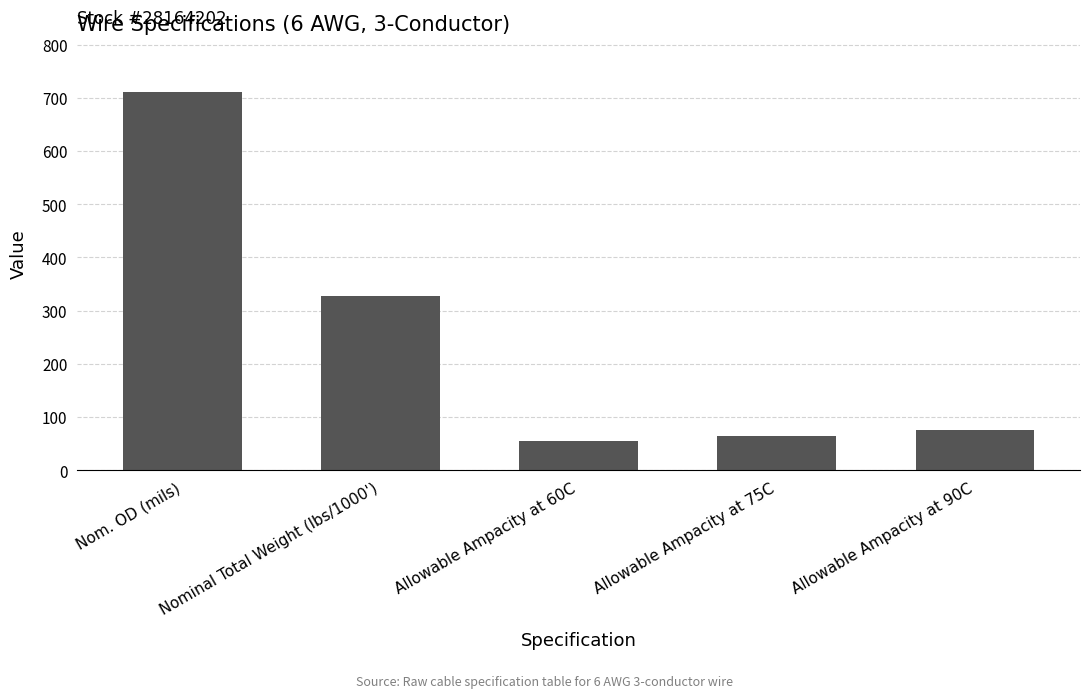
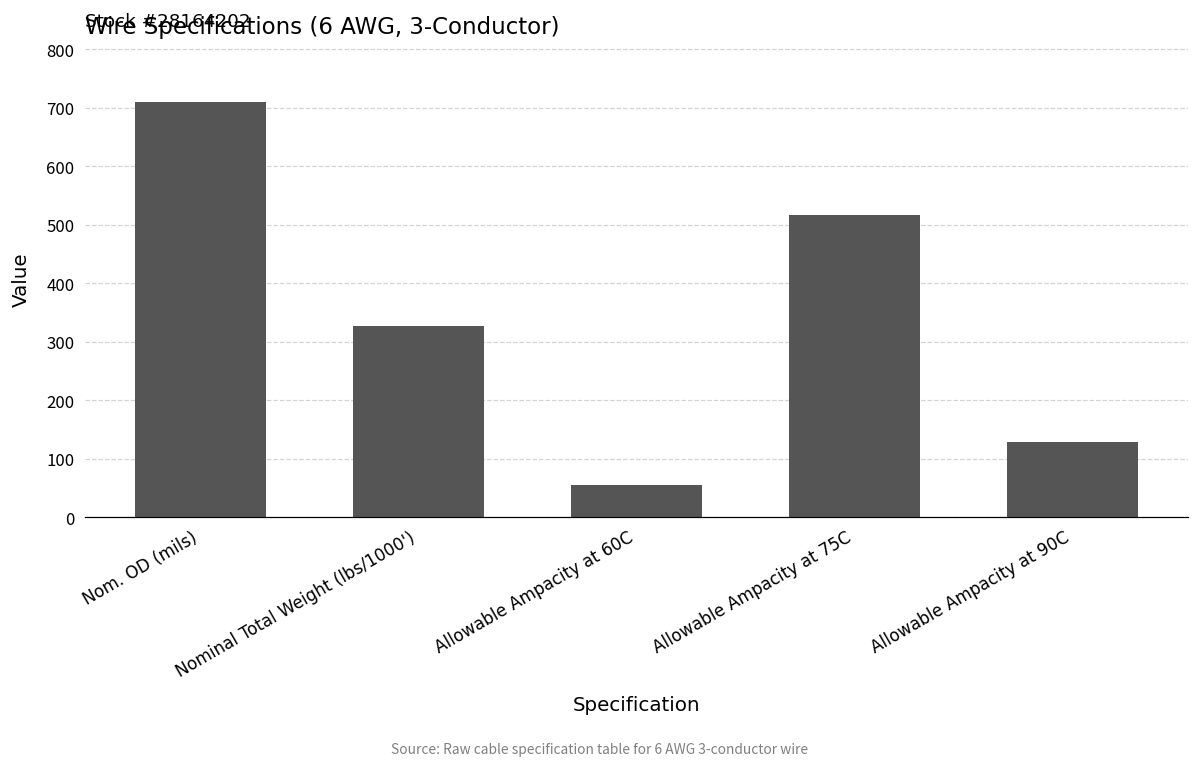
Allowable Ampacity at 75C: 70 -> 520
Allowable Ampacity at 90C: 80 -> 130
